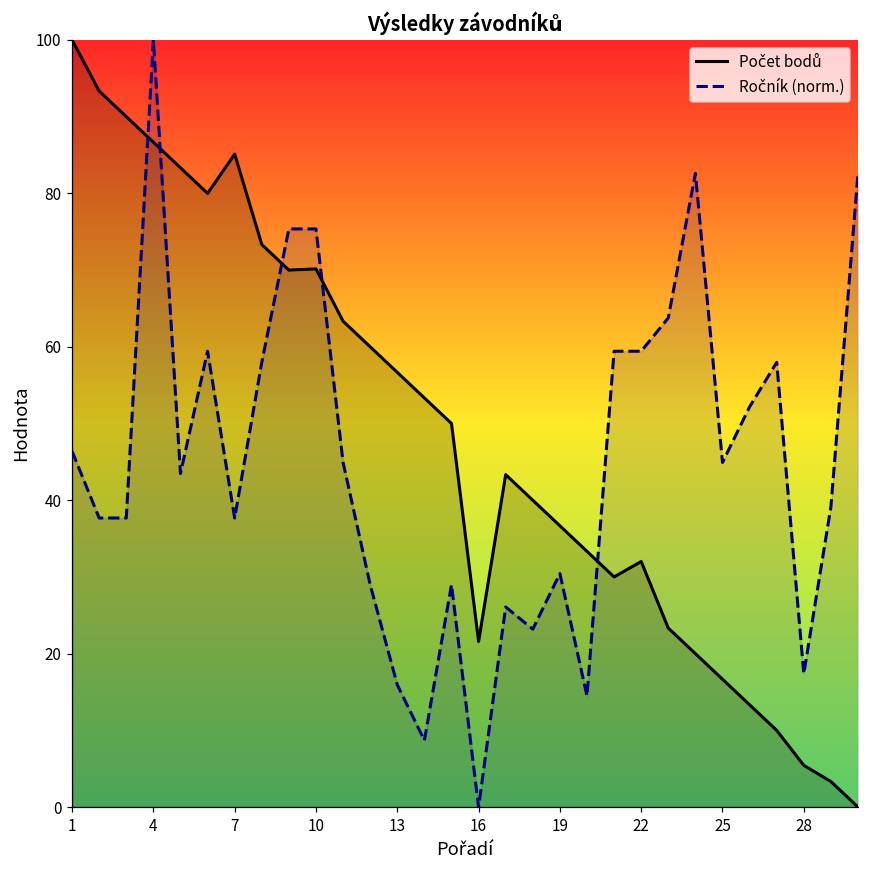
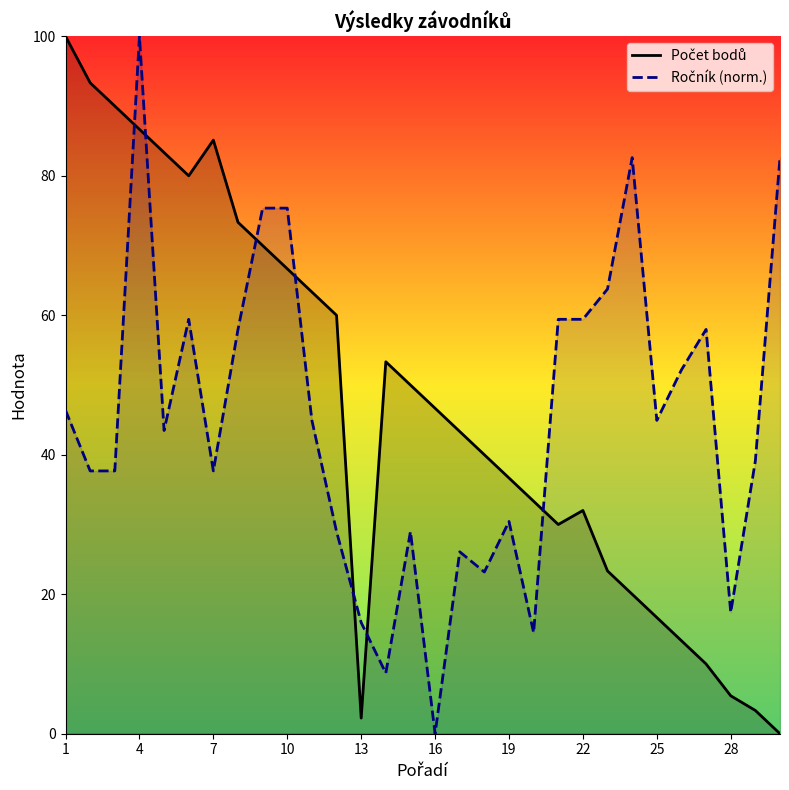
Počet bodů, 10: 70 -> 67
Počet bodů, 13: 57 -> 2
Počet bodů, 16: 22 -> 47
